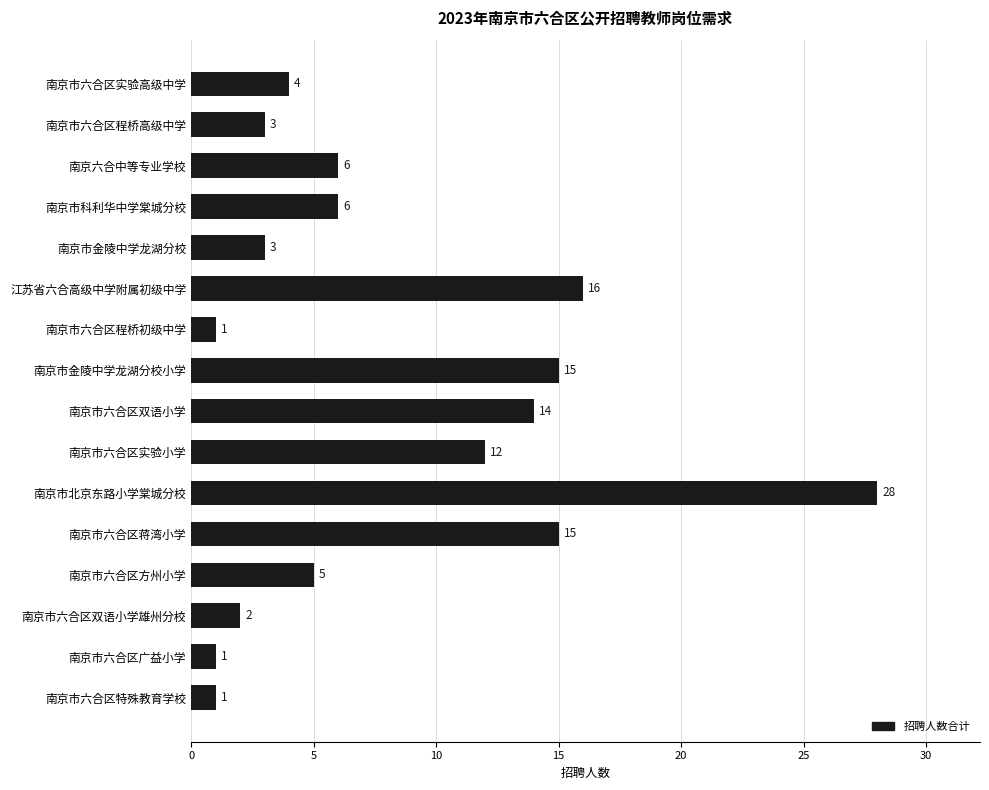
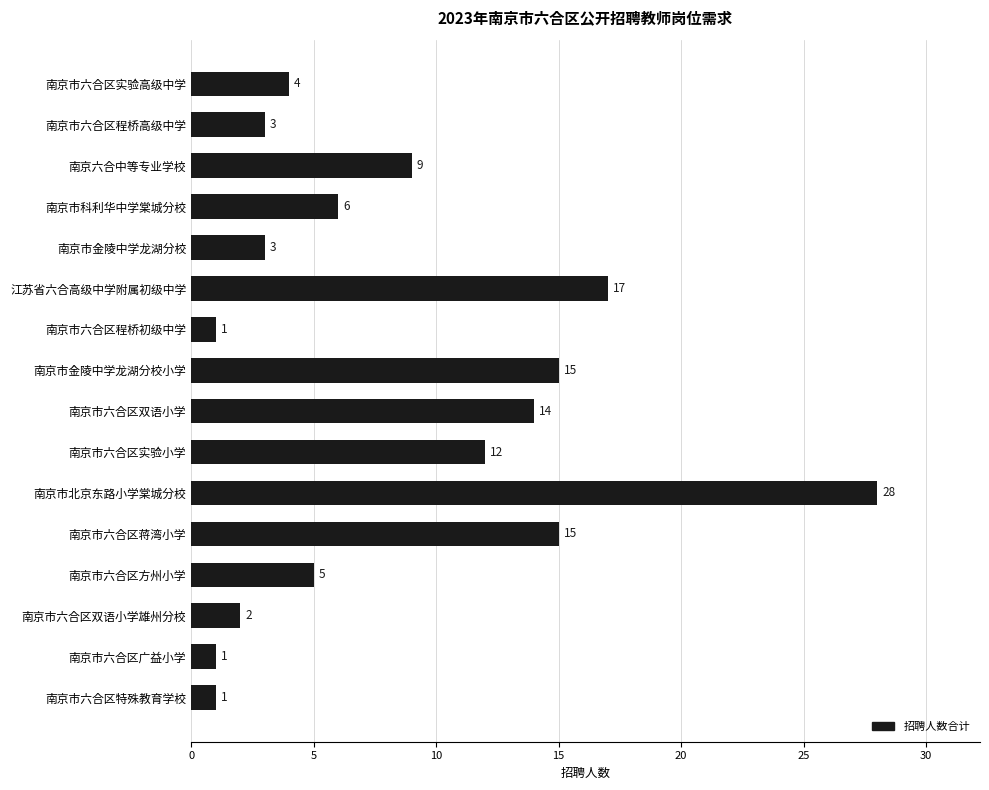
南京六合中等专业学校: 6 -> 9
江苏省六合高级中学附属初级中学: 16 -> 17
